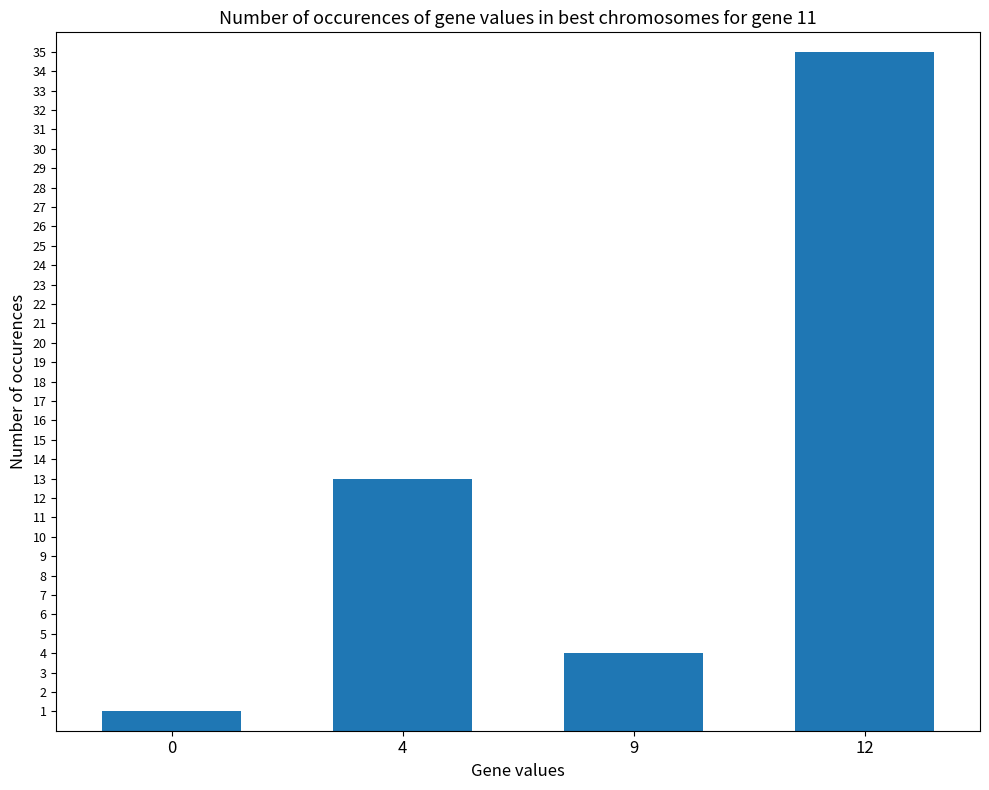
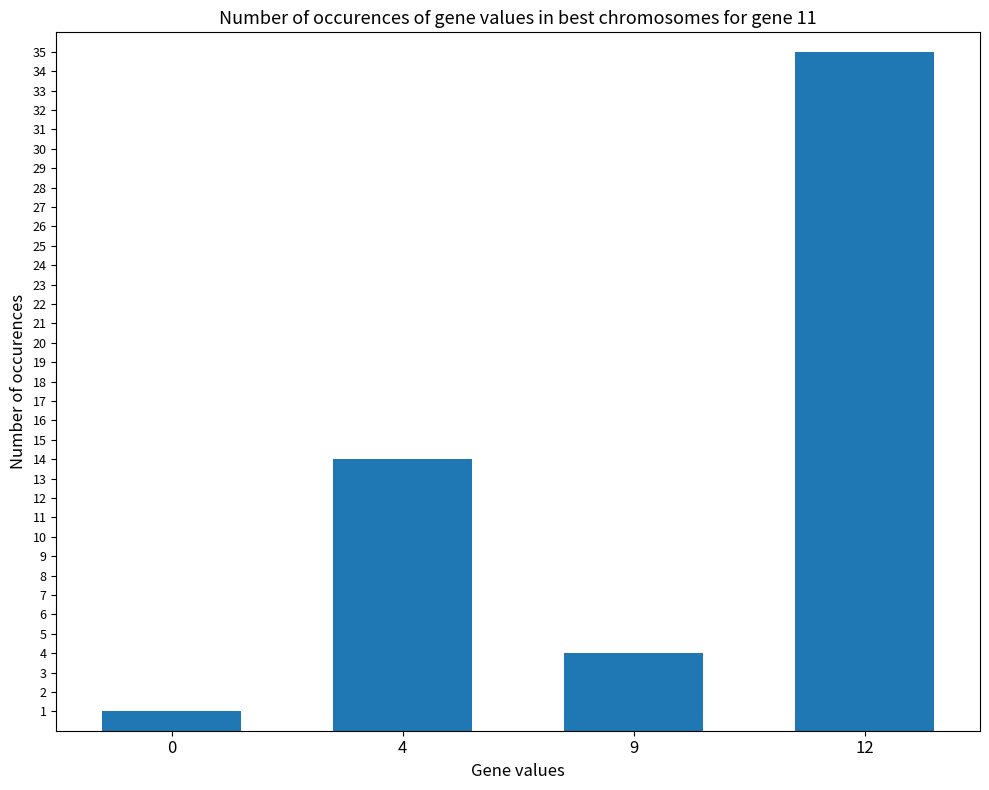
4: 13 -> 14
